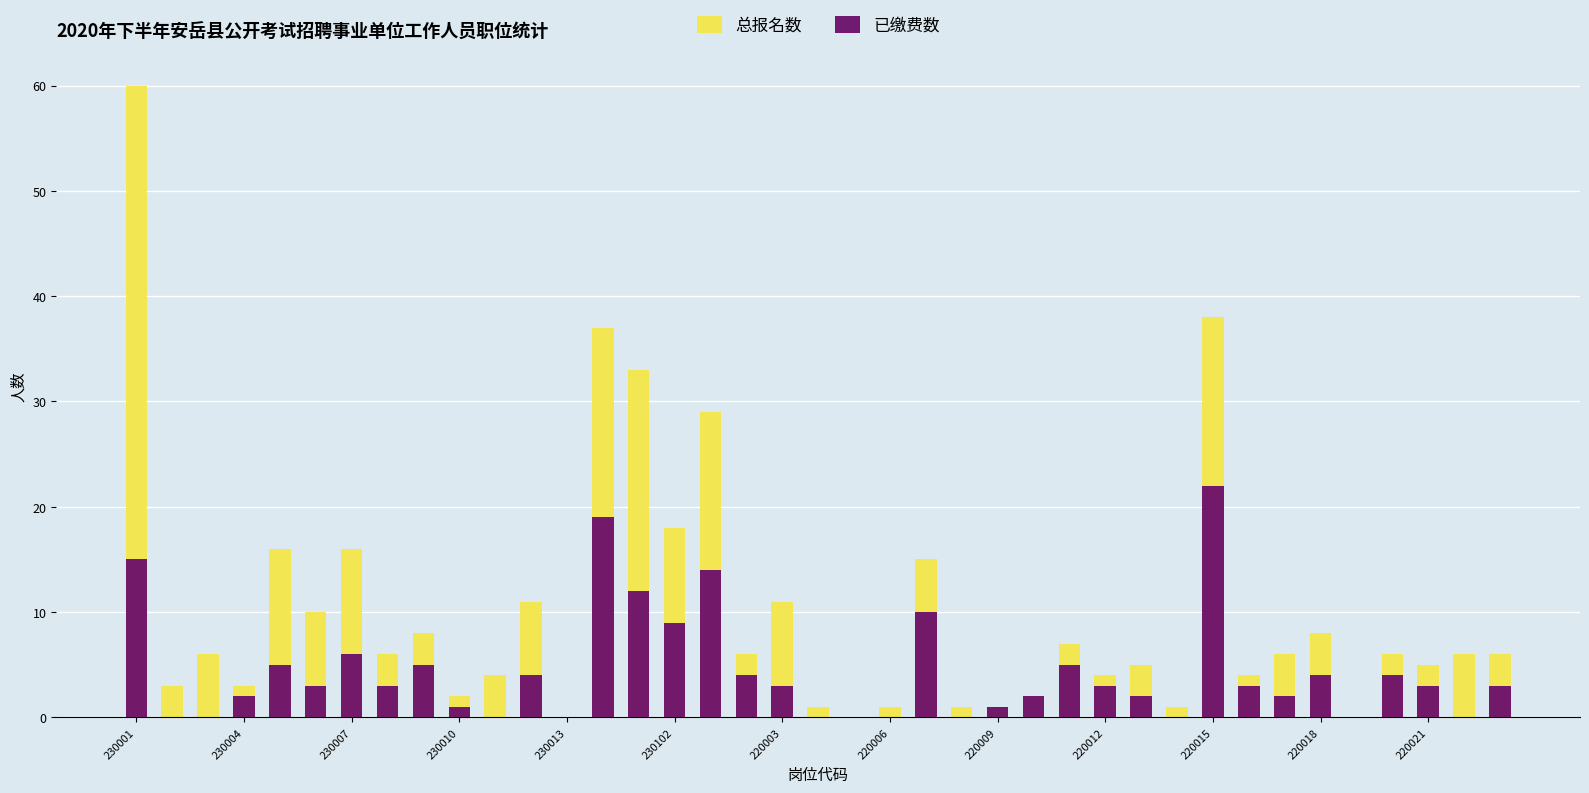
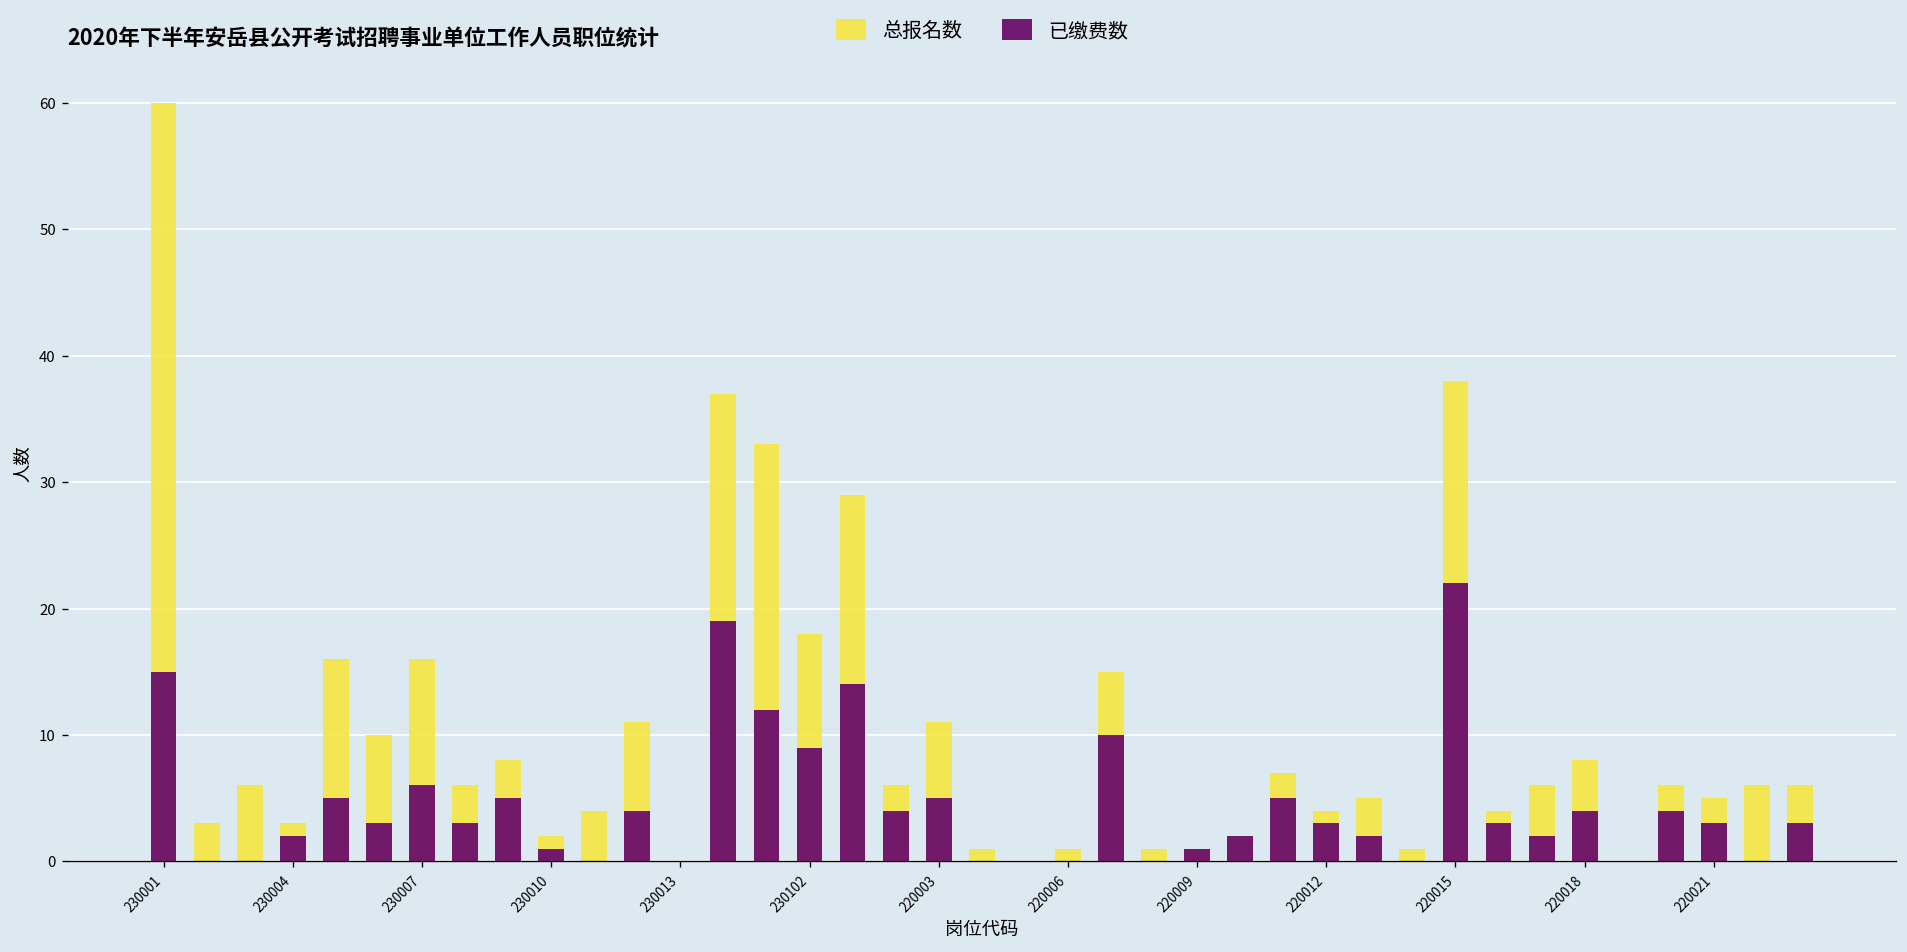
已缴费数, 220003: 3 -> 5
